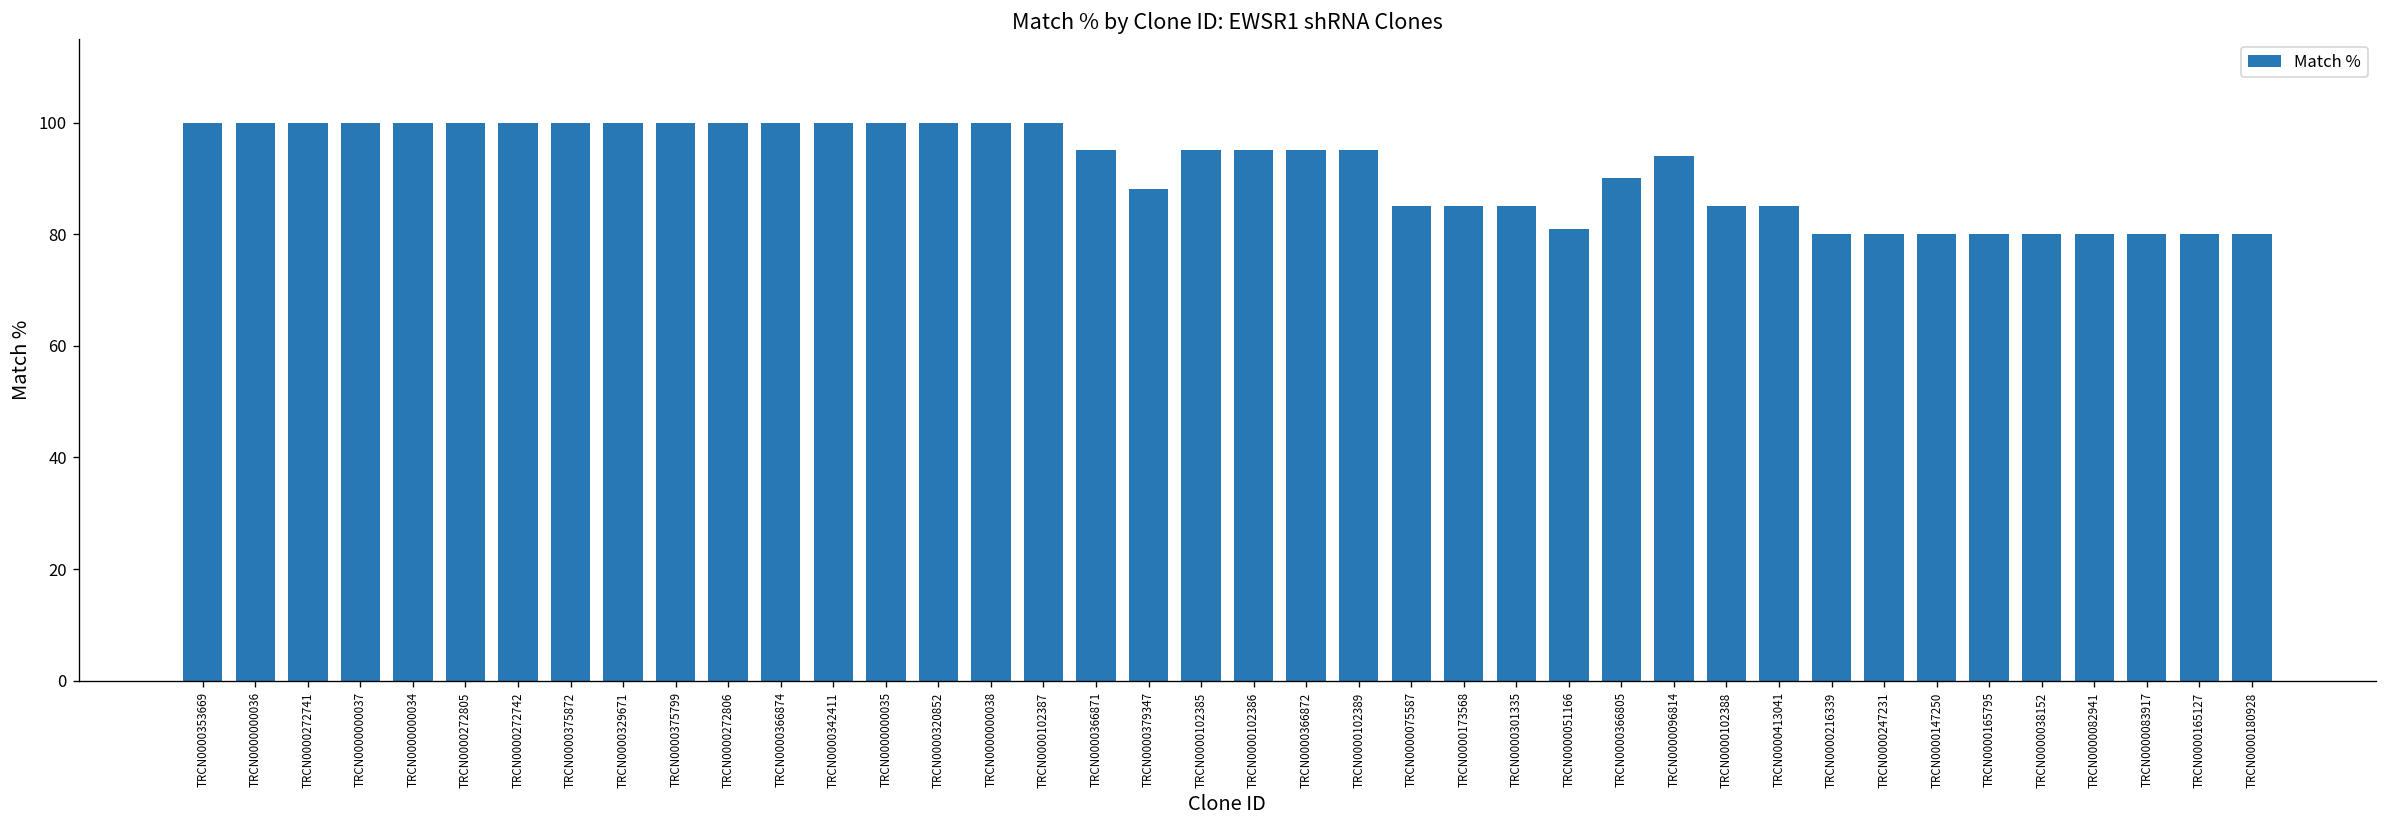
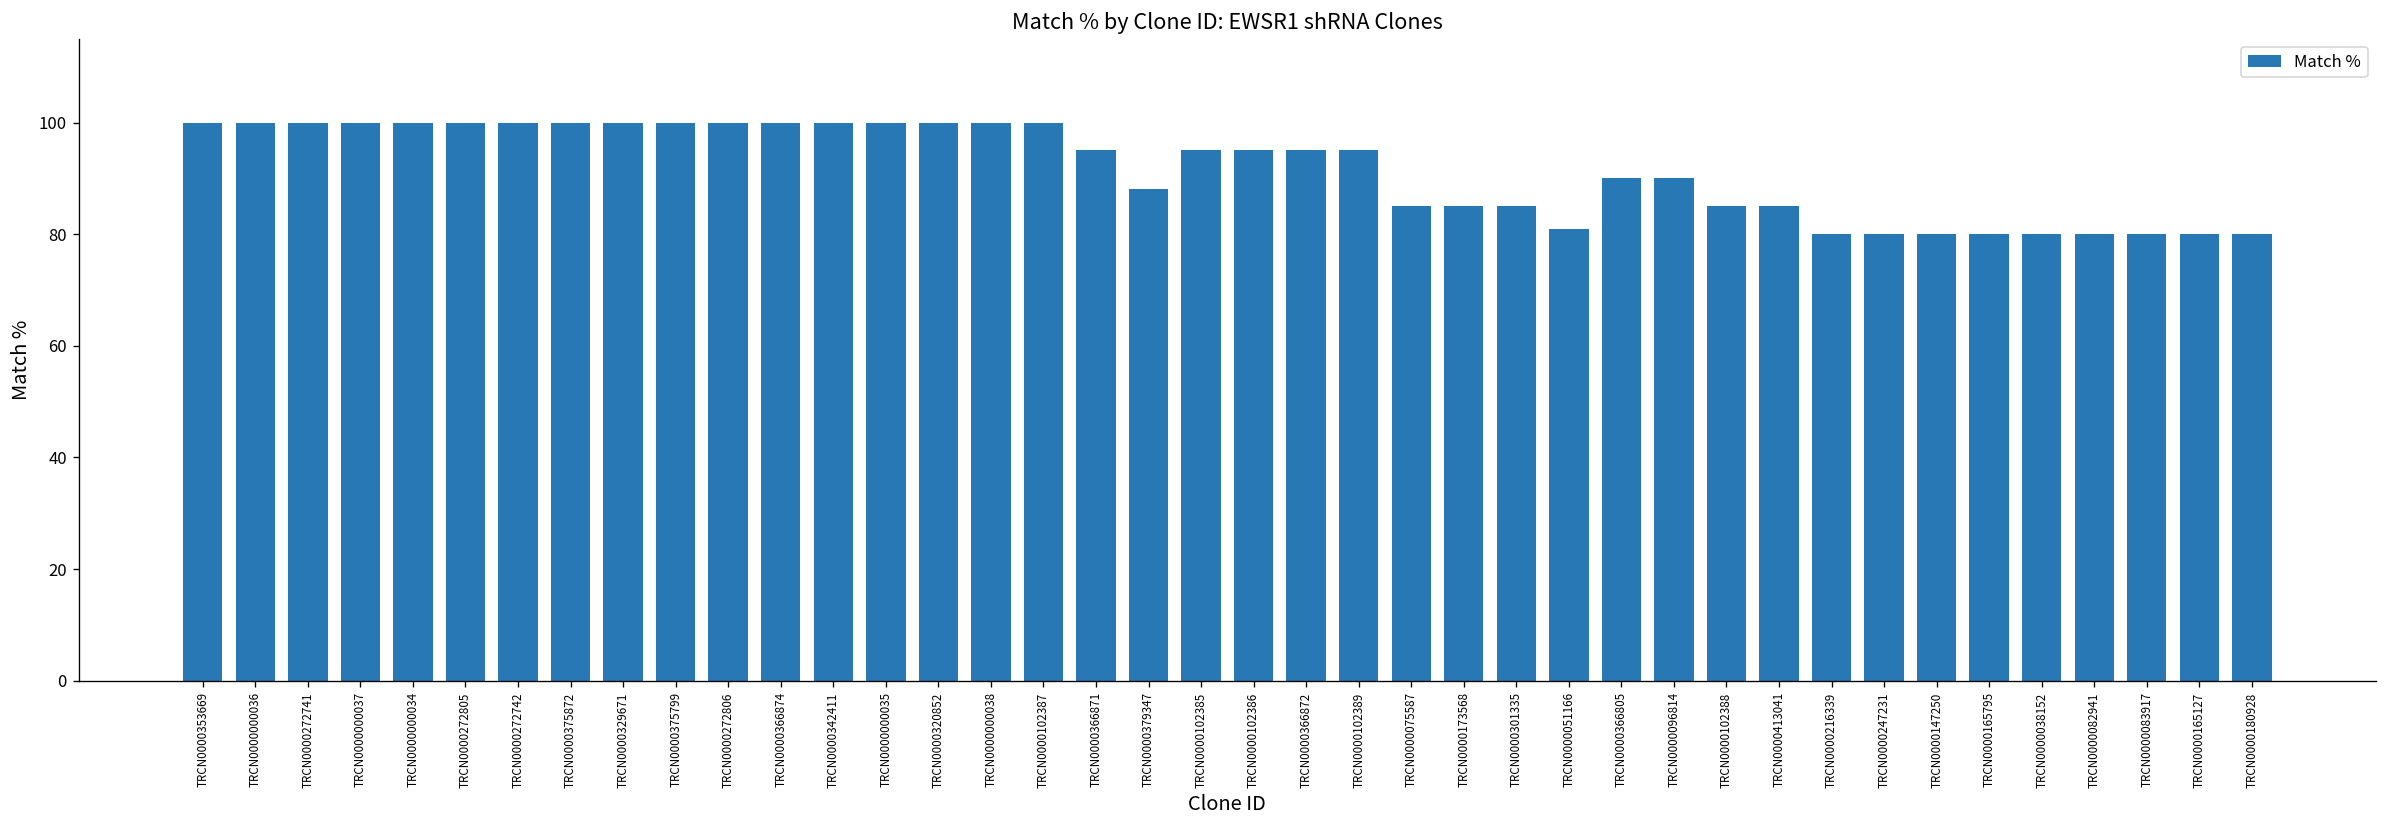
TRCN0000096814: 94 -> 90
